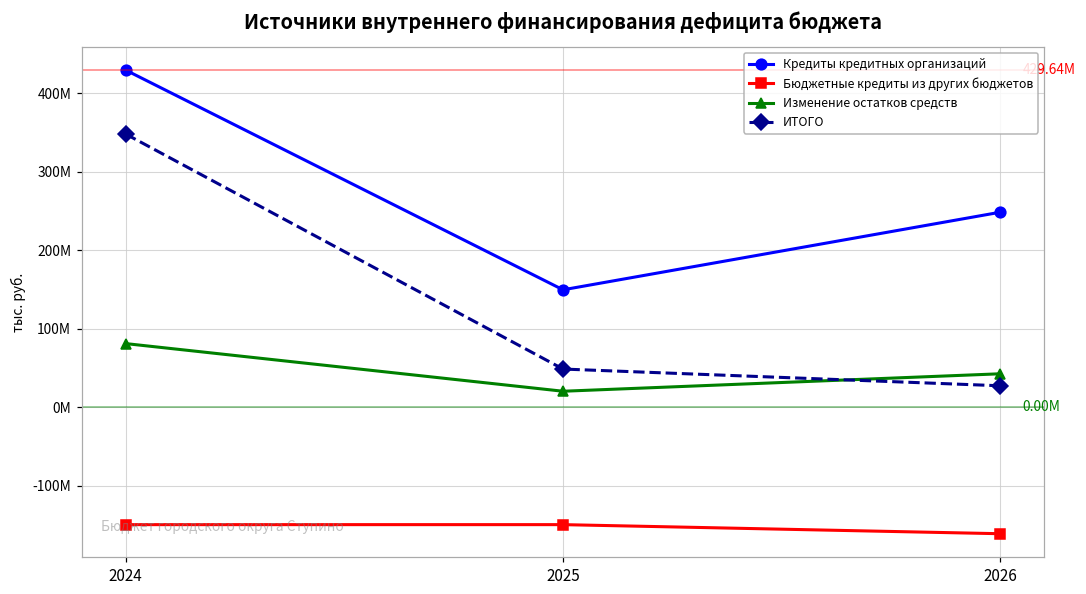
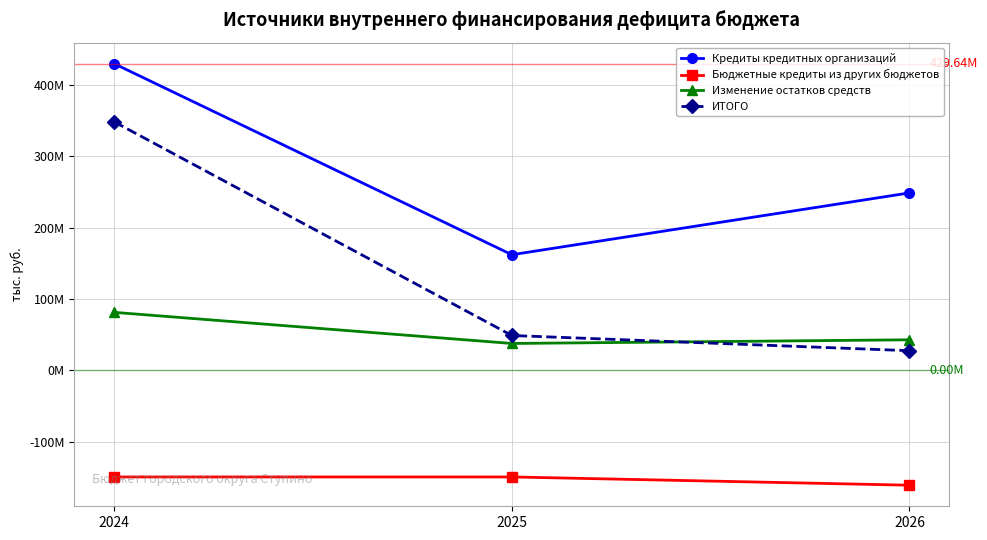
Кредиты кредитных организаций, 2025: 150000000 -> 160000000
Изменение остатков средств, 2025: 20000000 -> 40000000
